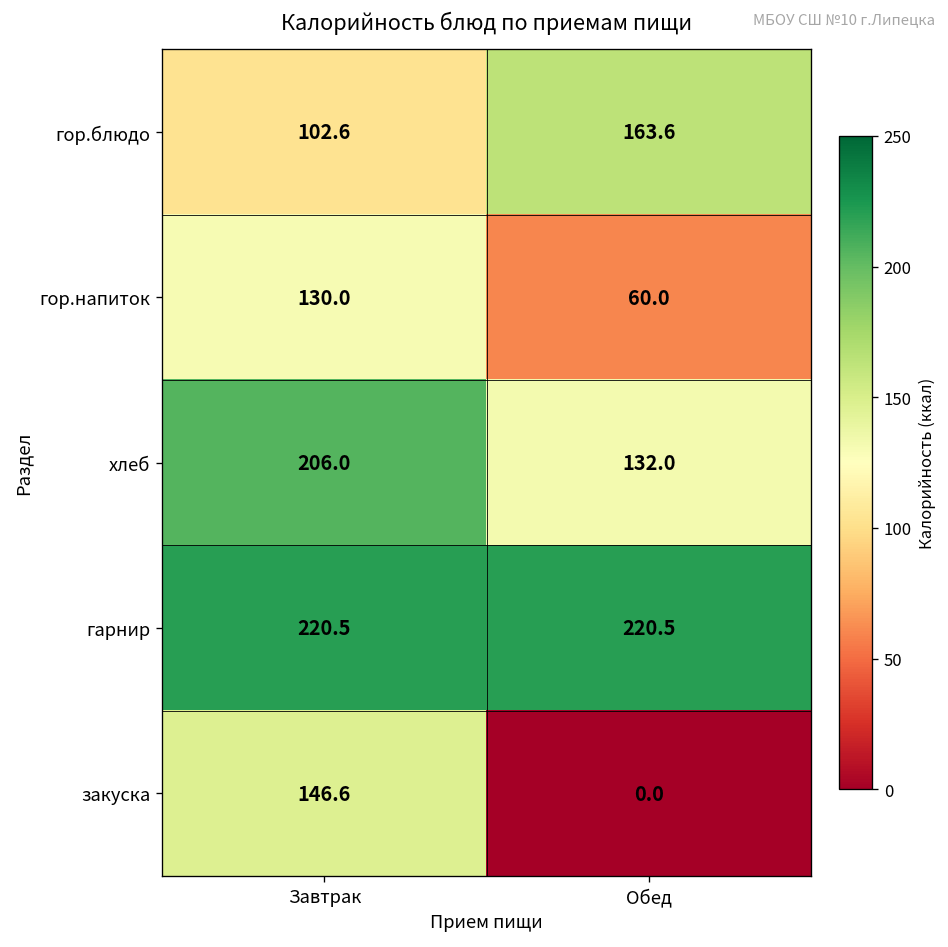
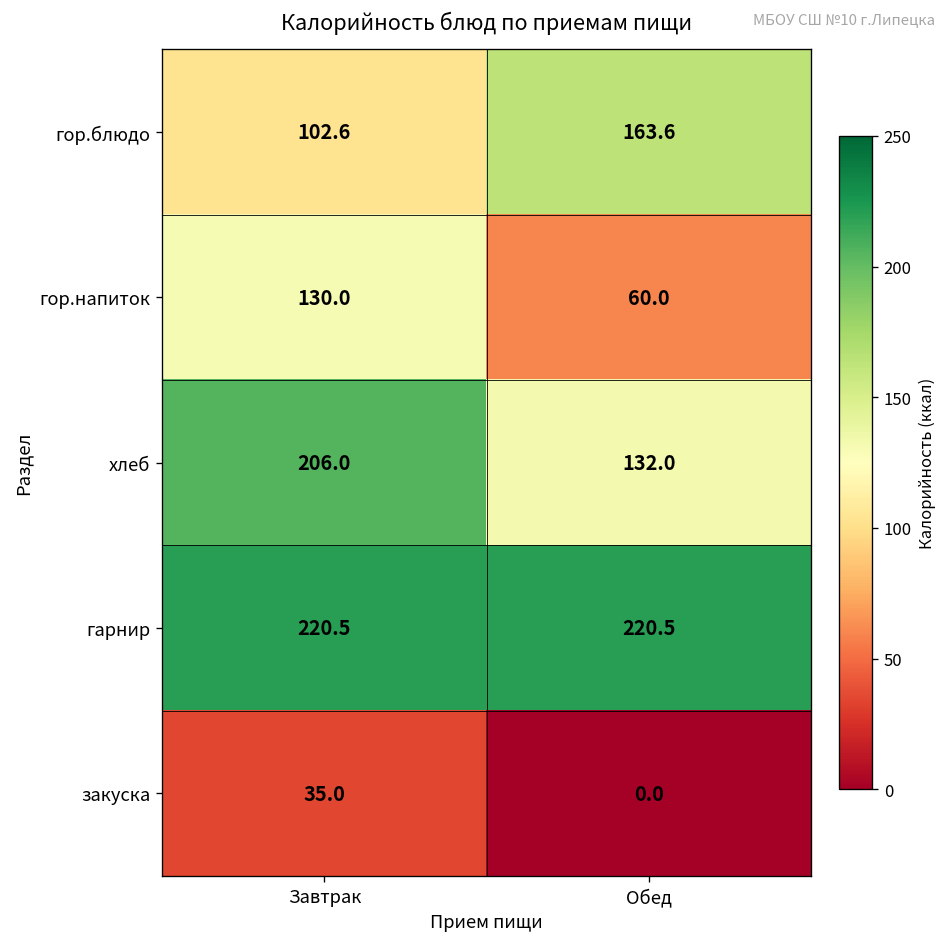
закуска, Завтрак: 146.6 -> 35.0
